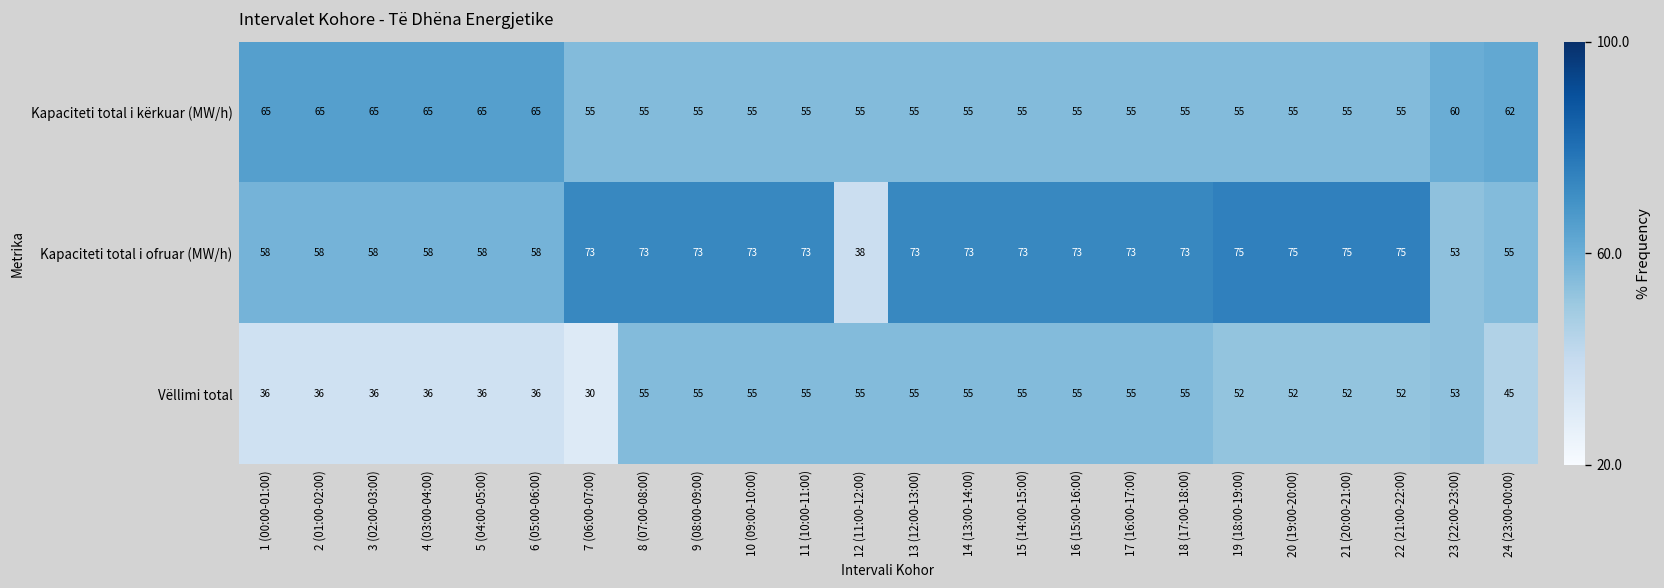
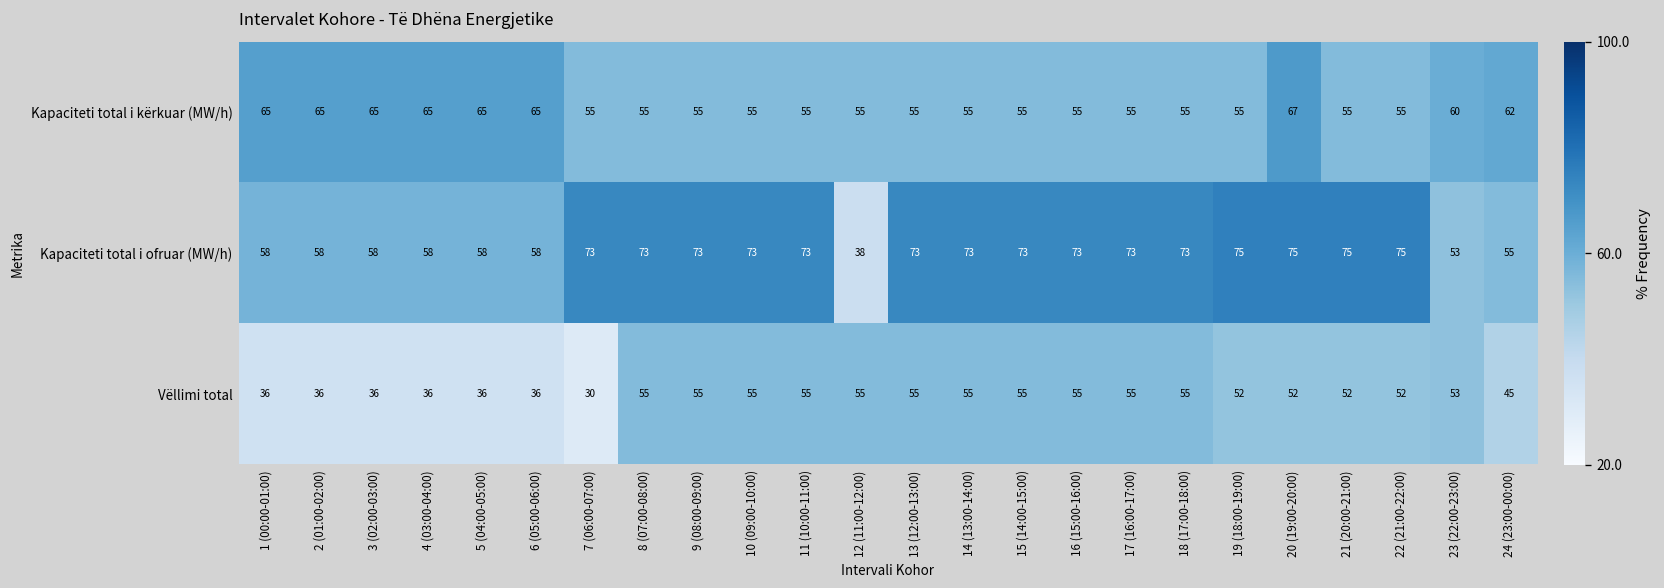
Kapaciteti total i kërkuar (MW/h), 20 (19:00-20:00): 55 -> 67
